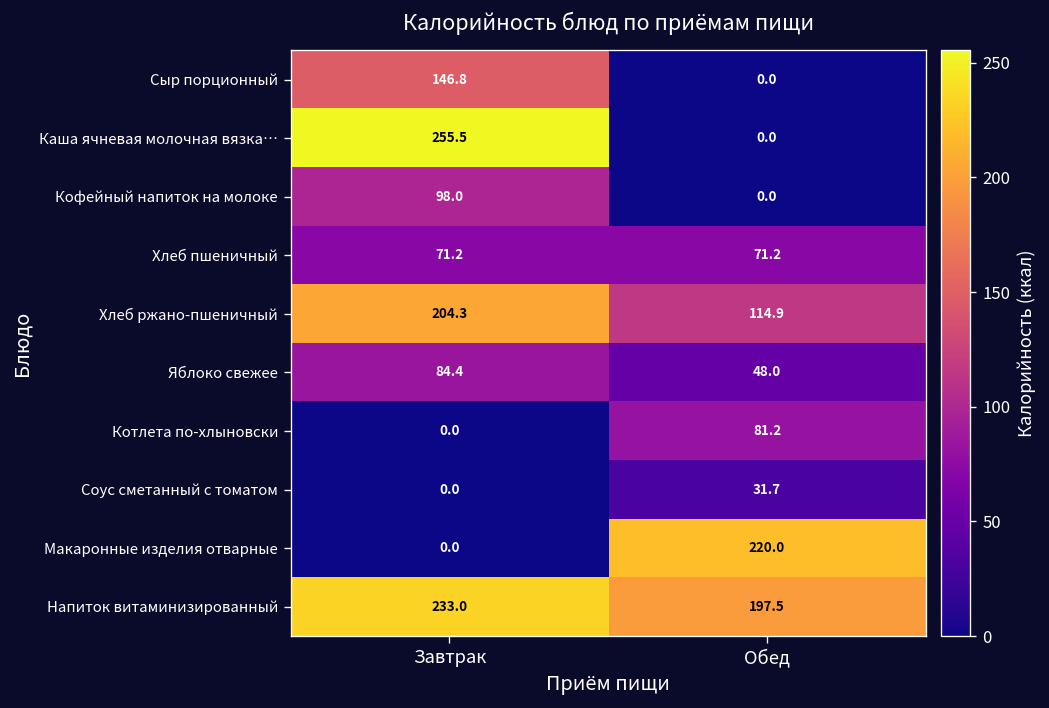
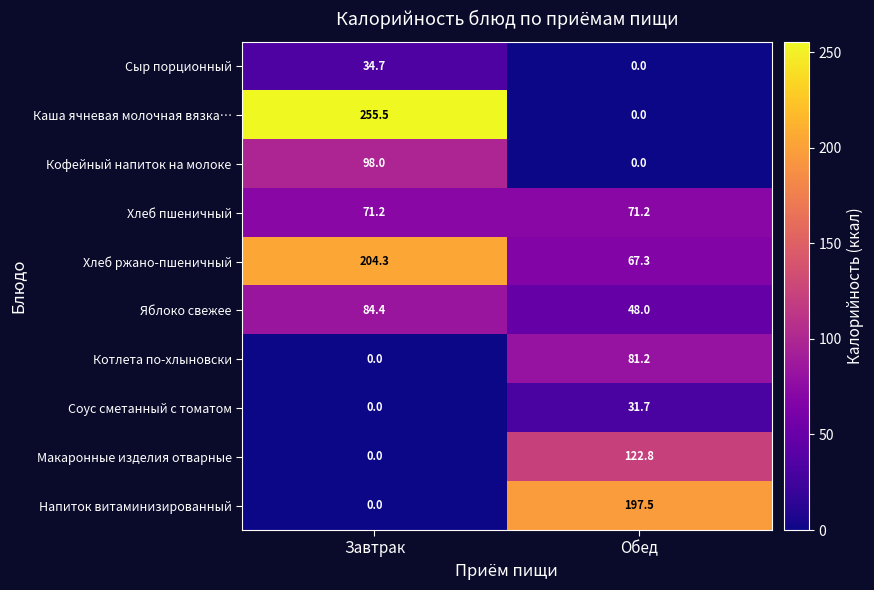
Сыр порционный, Завтрак: 146.8 -> 34.7
Хлеб ржано-пшеничный, Обед: 114.9 -> 67.3
Макаронные изделия отварные, Обед: 220.0 -> 122.8
Напиток витаминизированный, Завтрак: 233.0 -> 0.0
